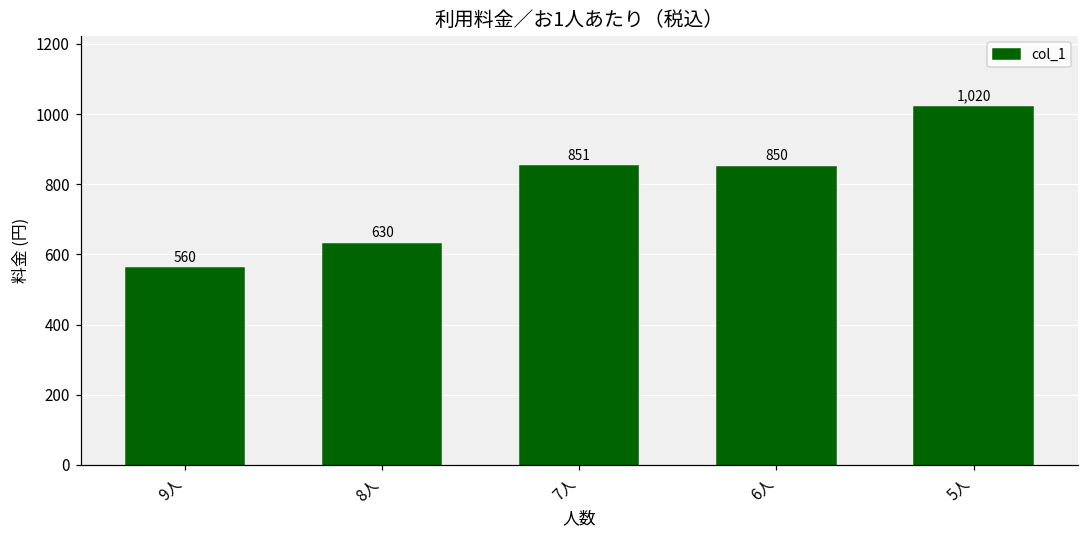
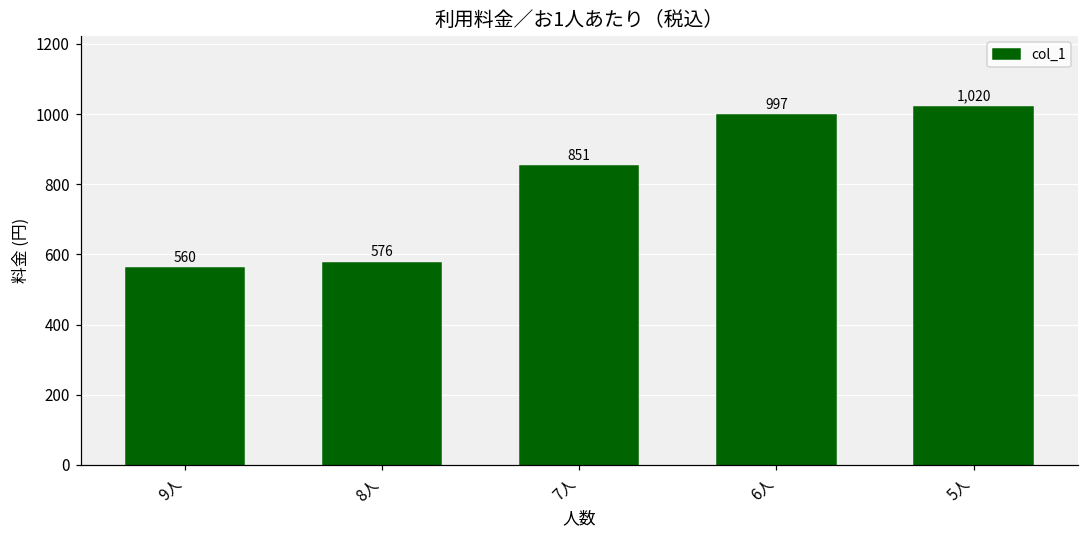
8人: 630 -> 576
6人: 850 -> 997
